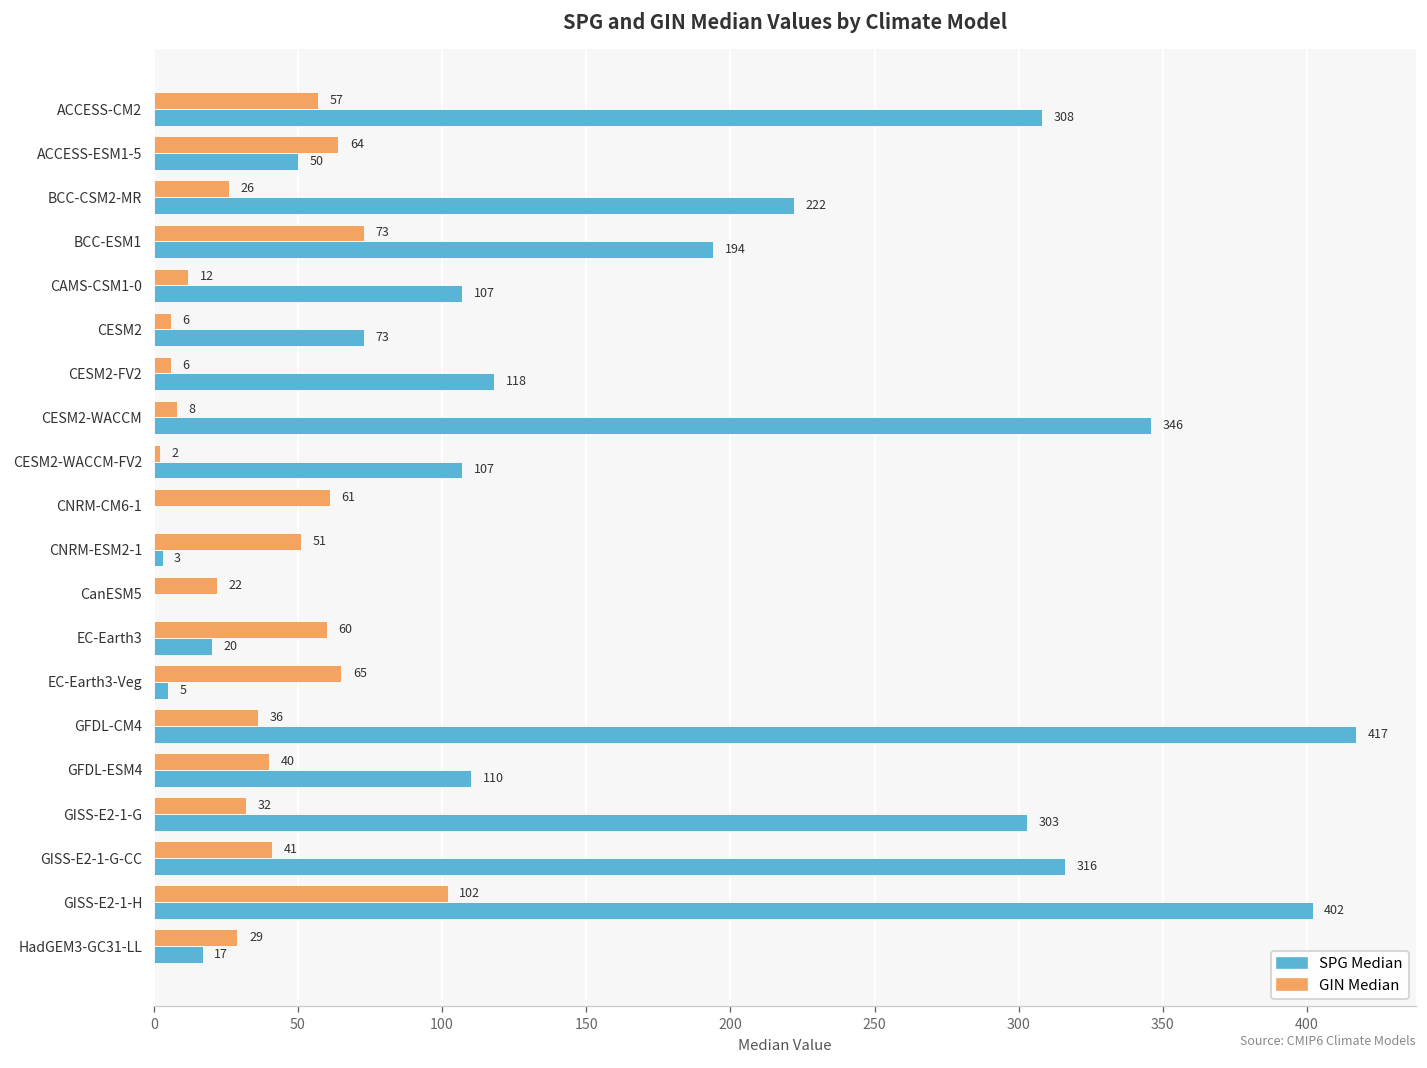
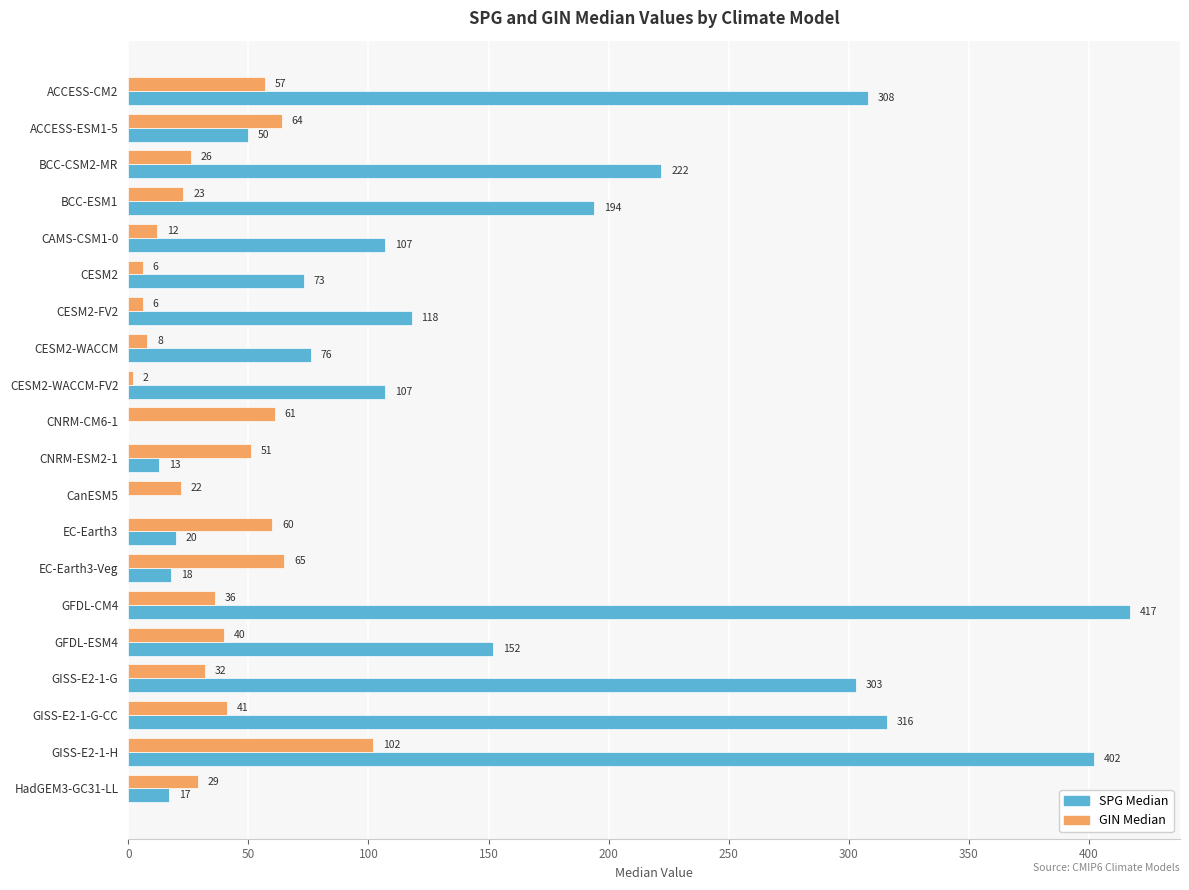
GIN Median, BCC-ESM1: 73 -> 23
SPG Median, CESM2-WACCM: 346 -> 76
SPG Median, CNRM-ESM2-1: 3 -> 13
SPG Median, EC-Earth3-Veg: 5 -> 18
SPG Median, GFDL-ESM4: 110 -> 152
